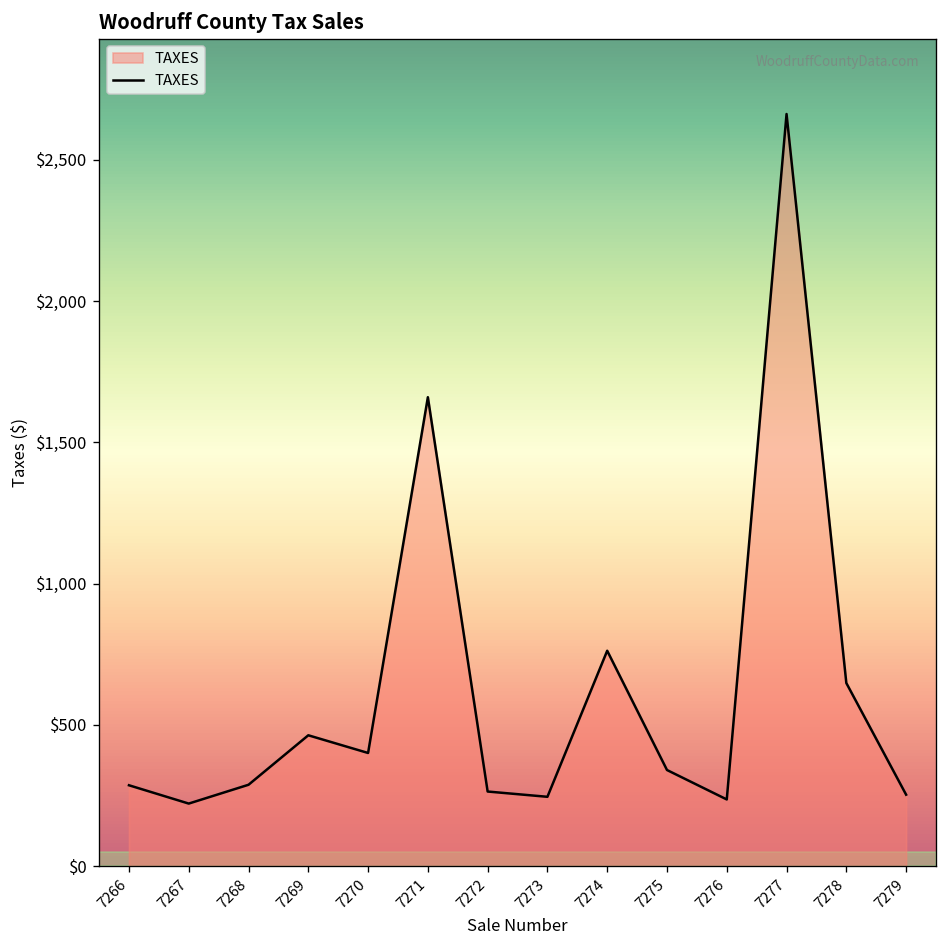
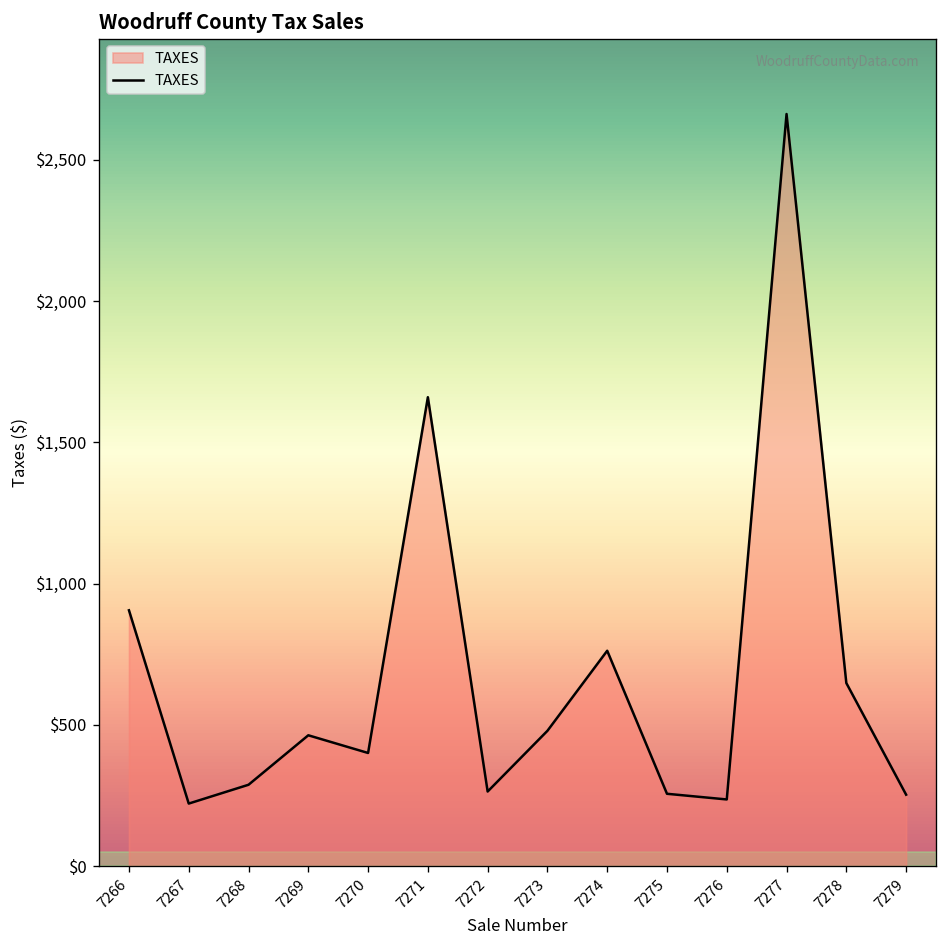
7266: $290 -> $910
7273: $250 -> $480
7275: $340 -> $260
